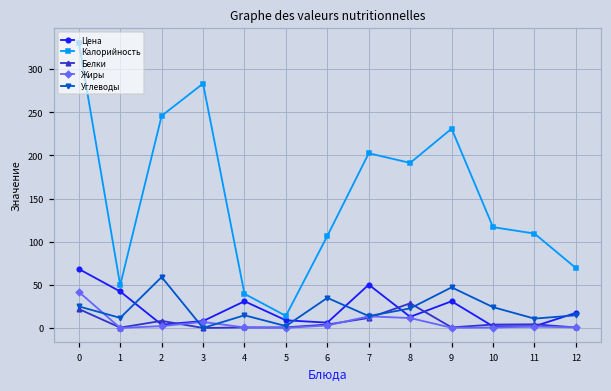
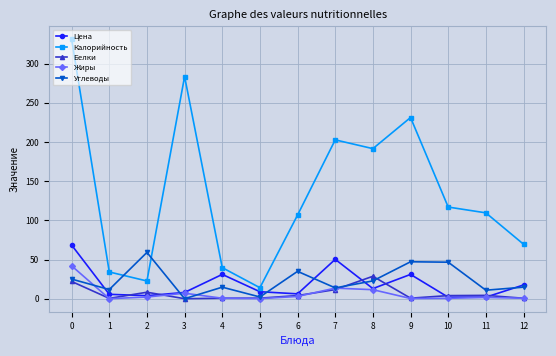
Цена, 1: 40 -> 10
Калорийность, 1: 50 -> 30
Калорийность, 2: 250 -> 20
Углеводы, 10: 20 -> 50
